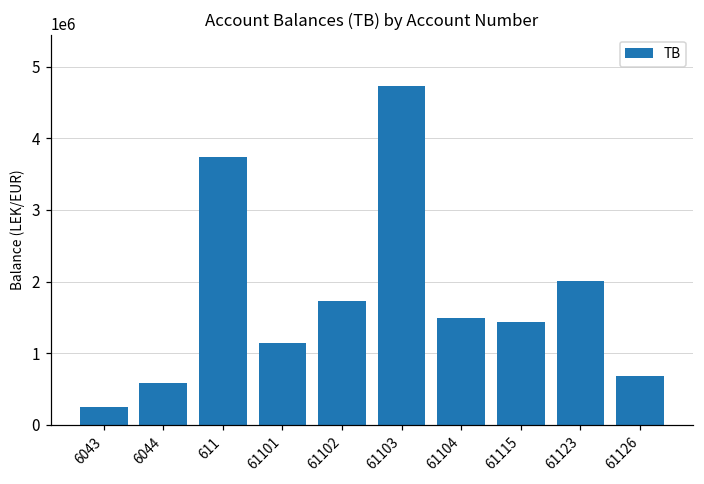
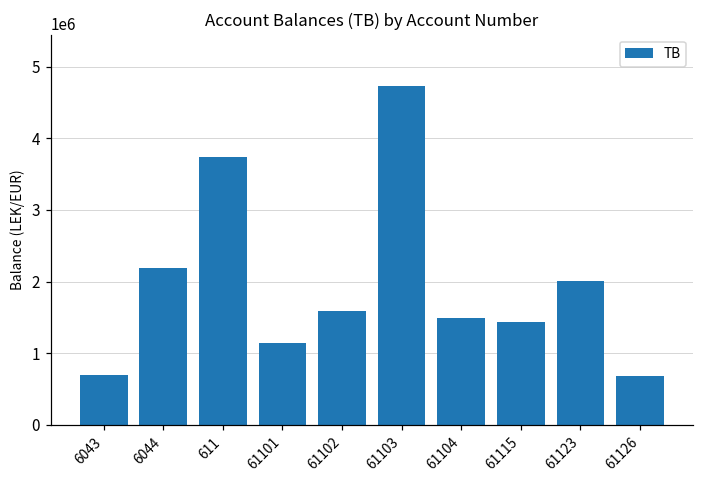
6043: 300000 -> 700000
6044: 600000 -> 2200000
61102: 1700000 -> 1600000
